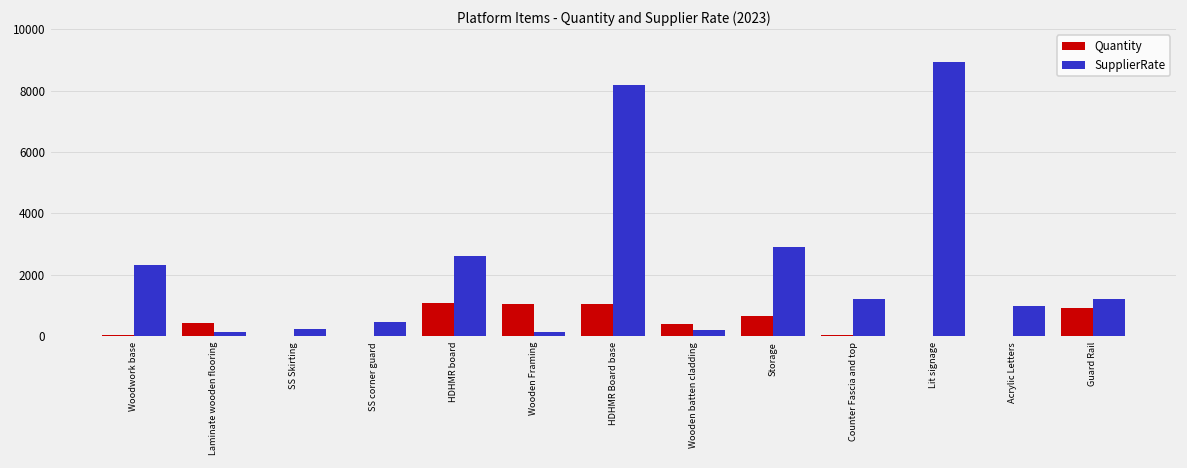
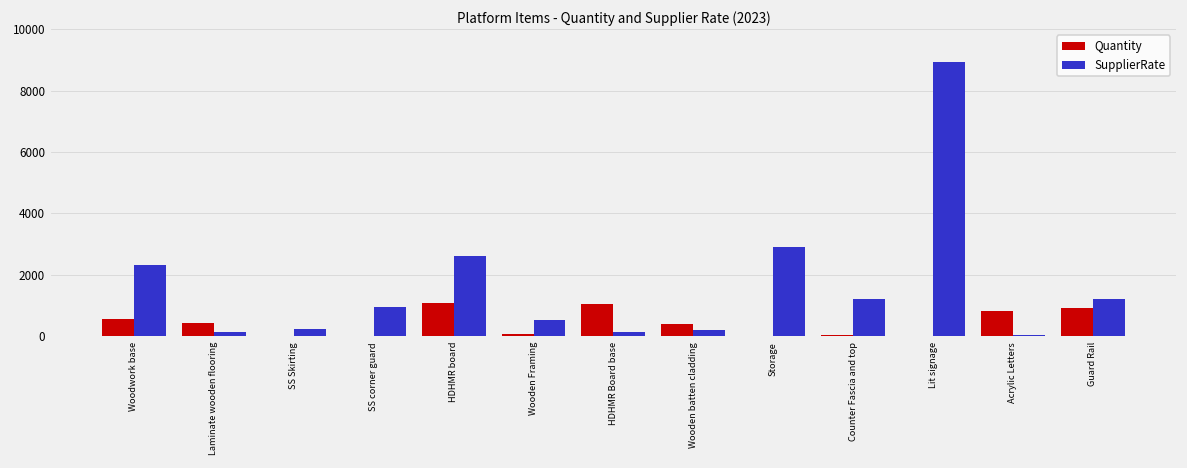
Quantity, Woodwork base: 0 -> 600
SupplierRate, SS corner guard: 500 -> 1000
Quantity, Wooden Framing: 1100 -> 100
SupplierRate, Wooden Framing: 200 -> 500
SupplierRate, HDHMR Board base: 8200 -> 200
Quantity, Storage: 700 -> 0
Quantity, Acrylic Letters: 0 -> 800
SupplierRate, Acrylic Letters: 1000 -> 100
